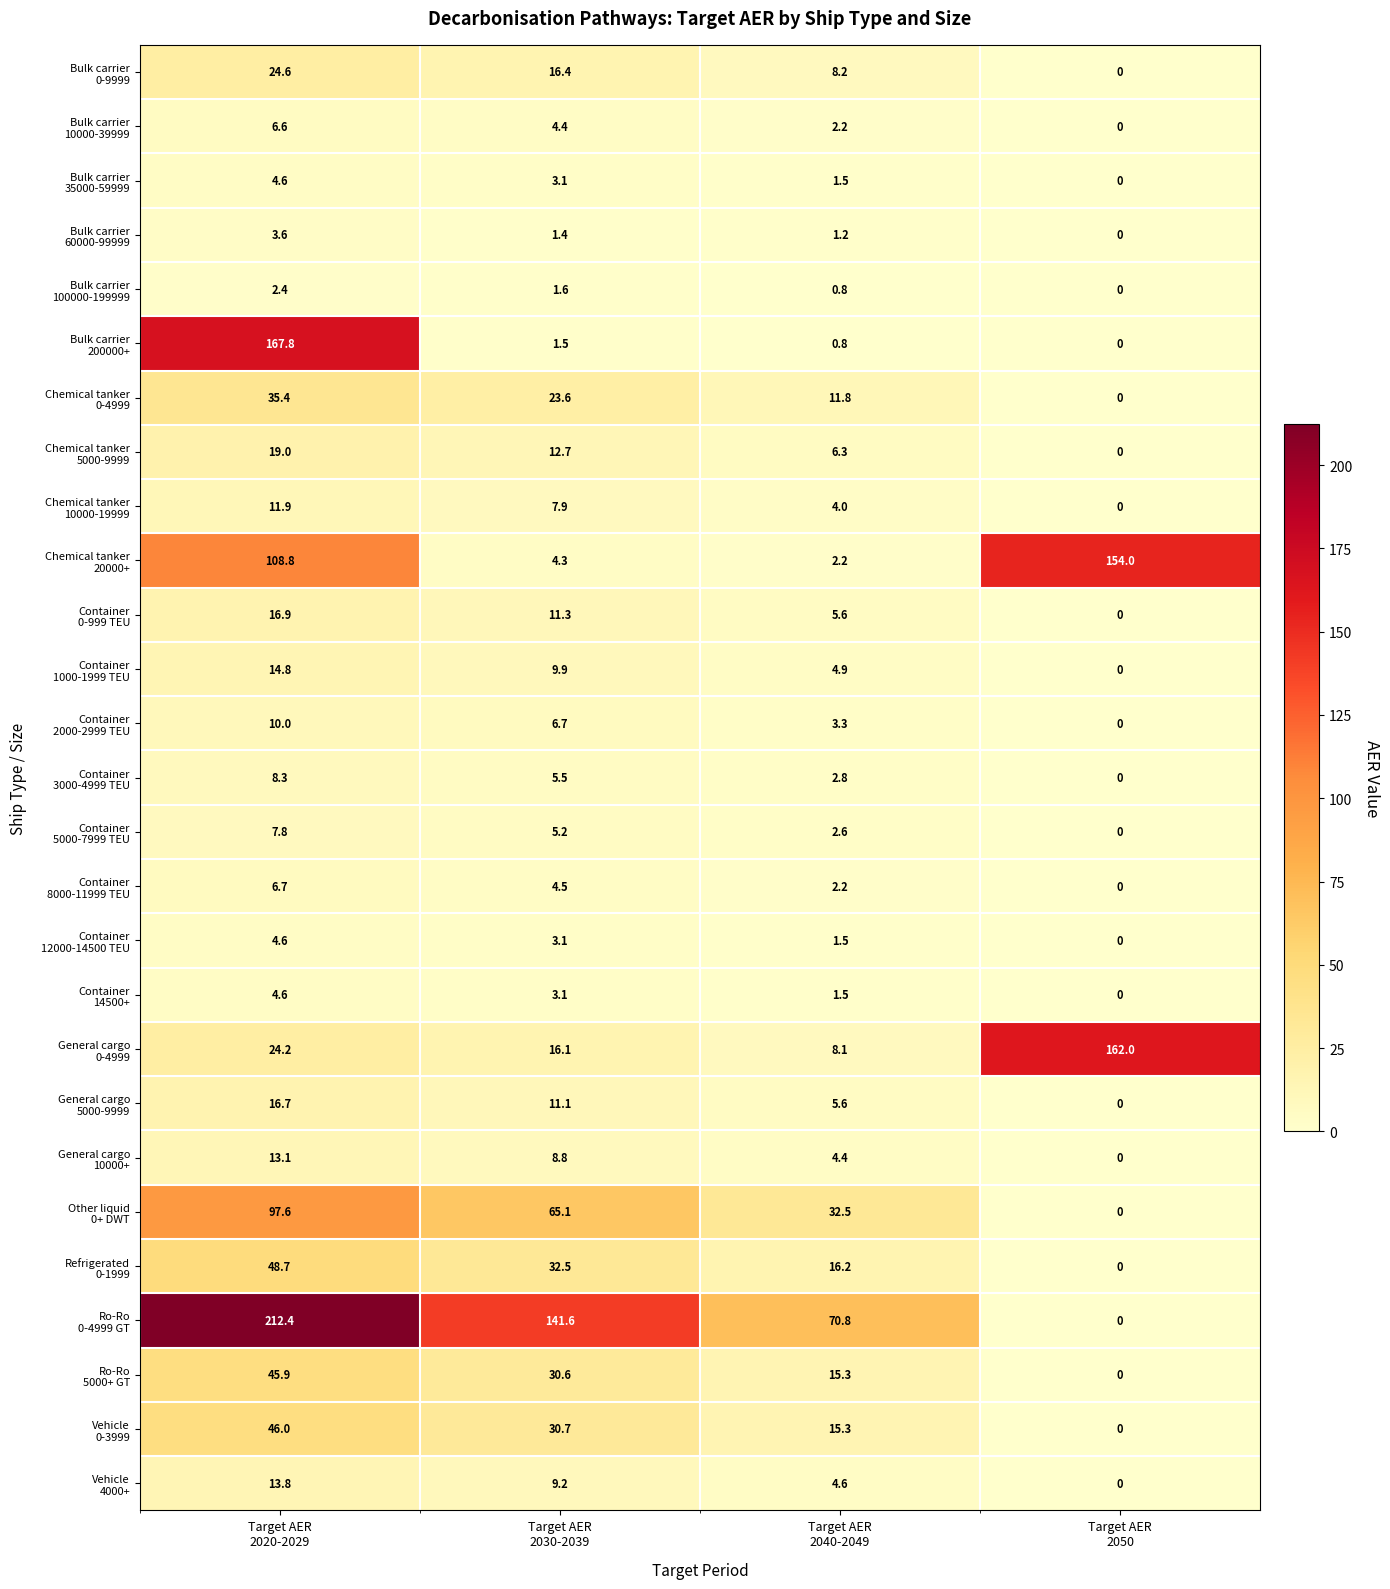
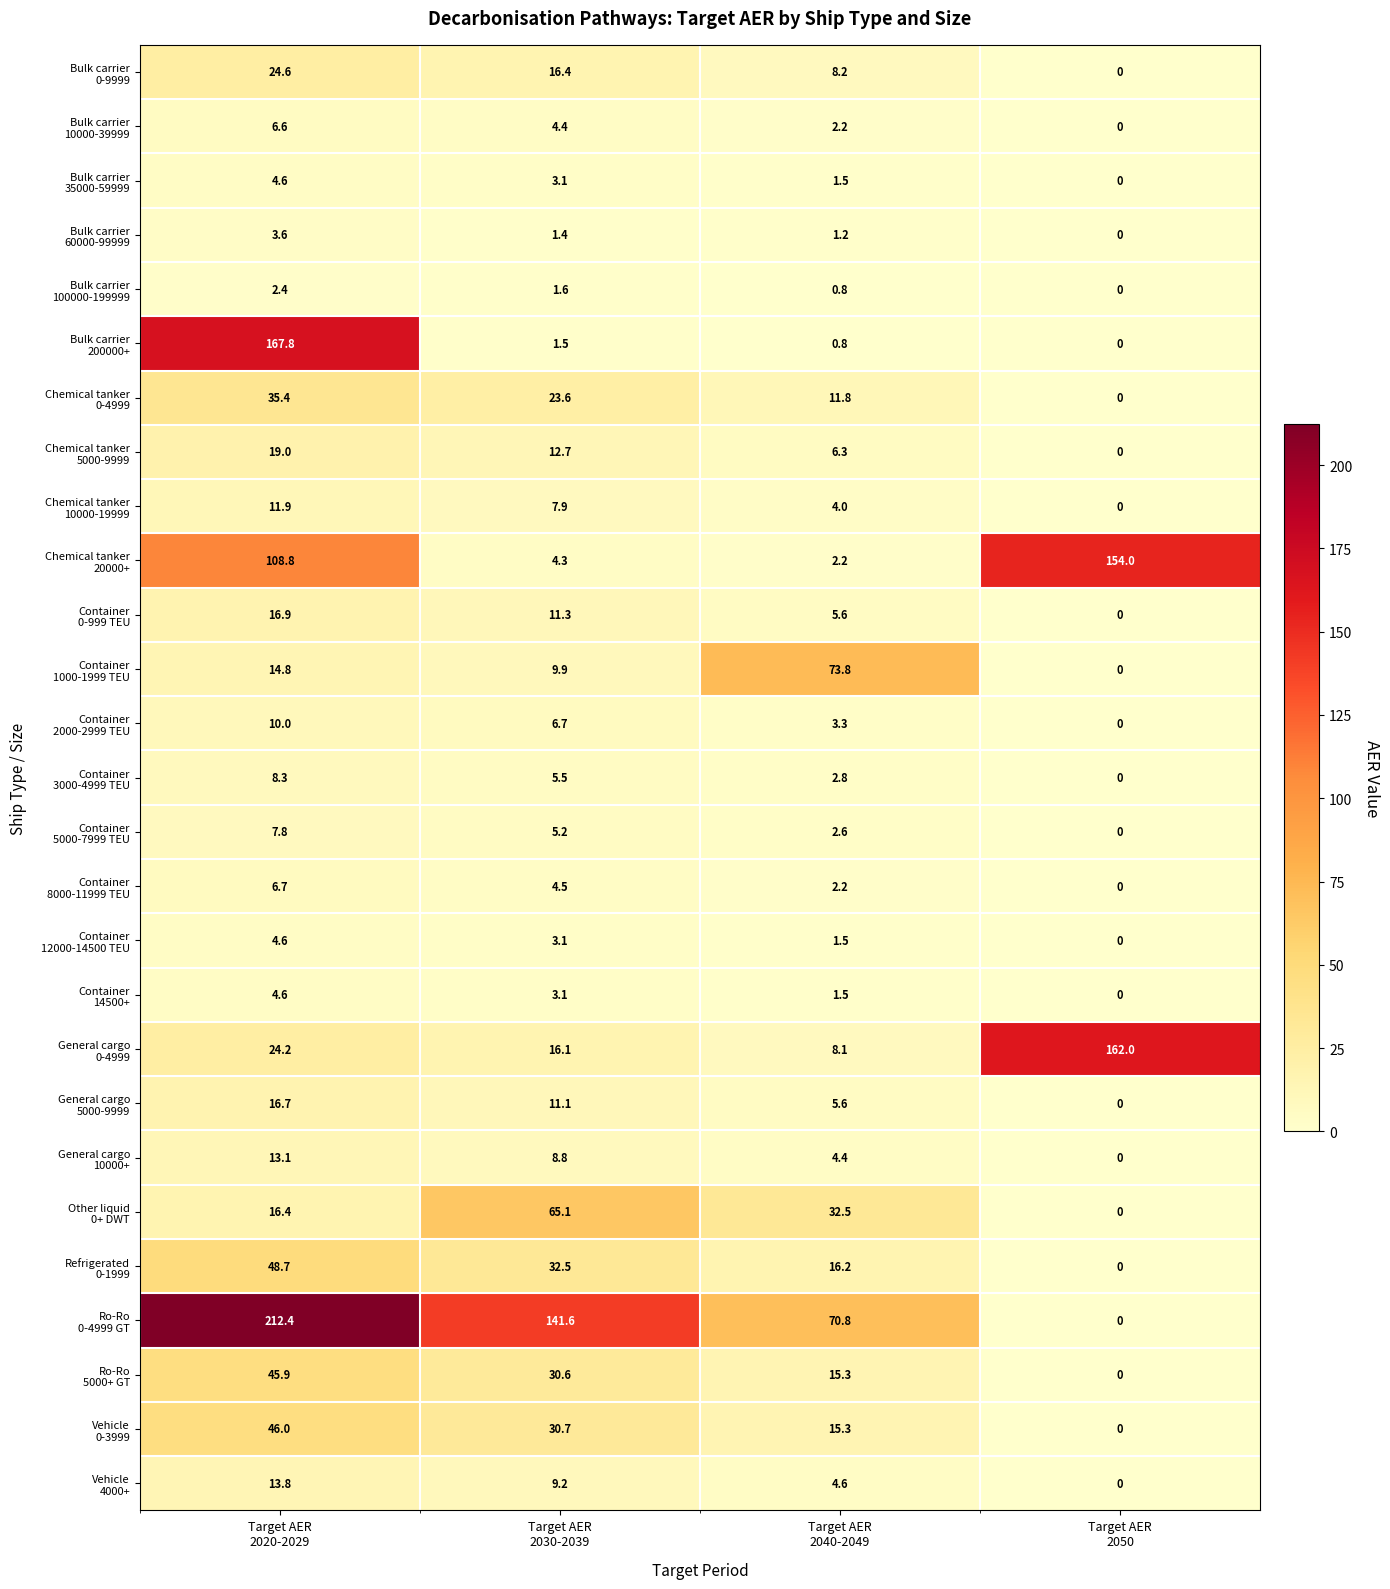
Container 1000-1999 TEU, Target AER 2040-2049: 4.9 -> 73.8
Other liquid 0+ DWT, Target AER 2020-2029: 97.6 -> 16.4
